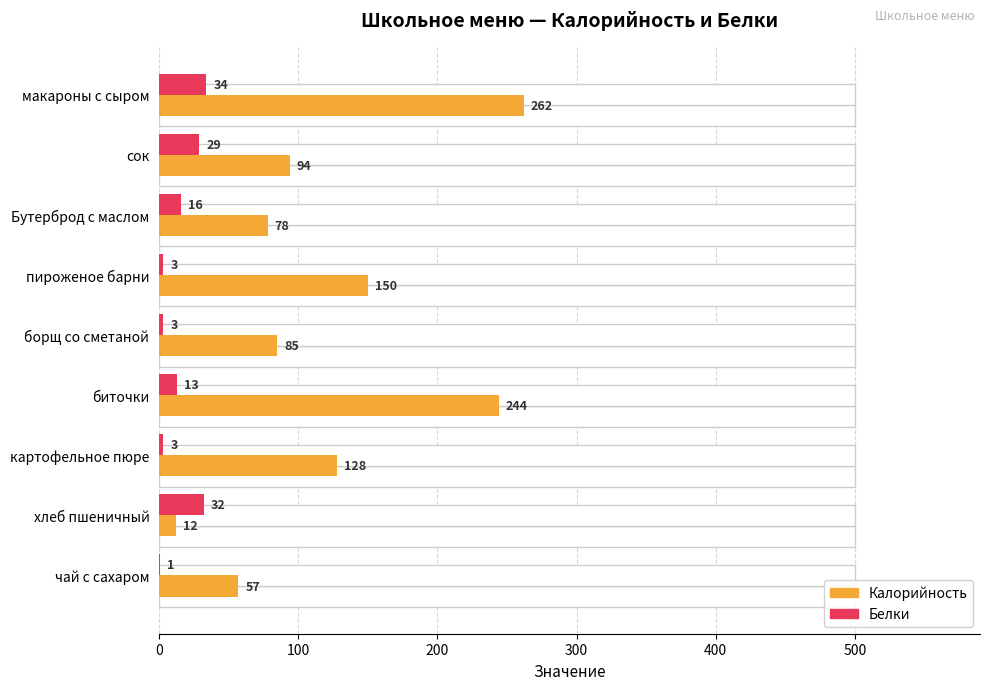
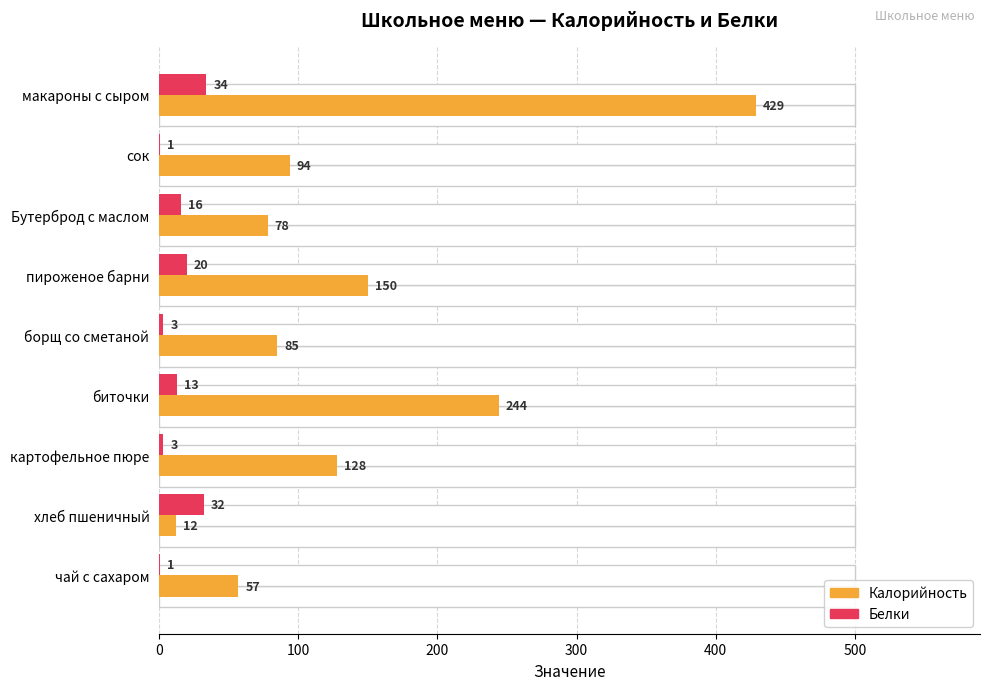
Калорийность, макароны с сыром: 262 -> 429
Белки, сок: 29 -> 1
Белки, пироженое барни: 3 -> 20
